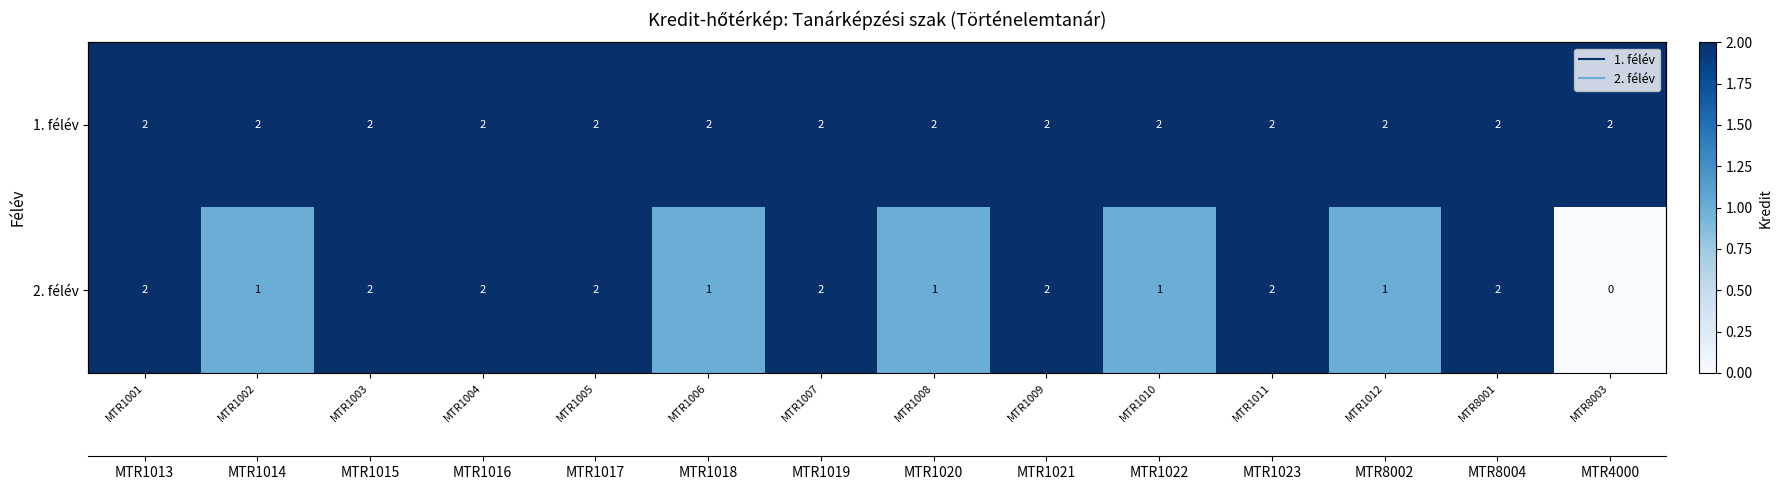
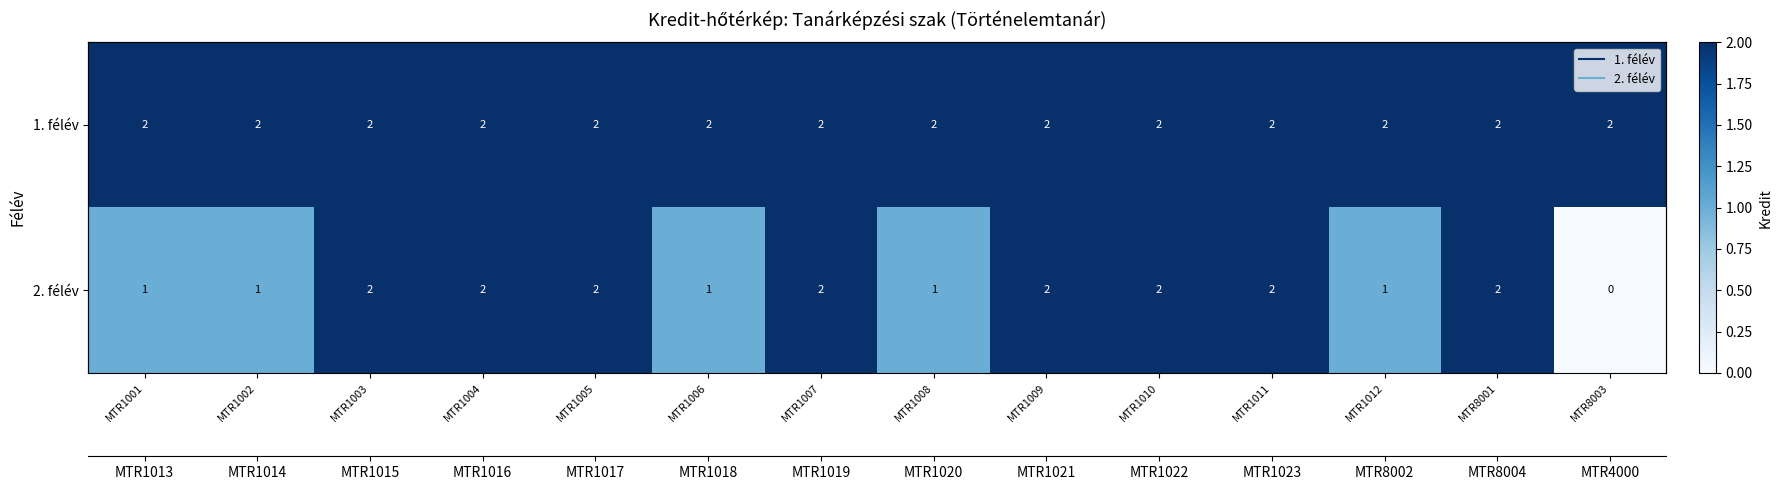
2. félév, MTR1001: 2 -> 1
2. félév, MTR1010: 1 -> 2
